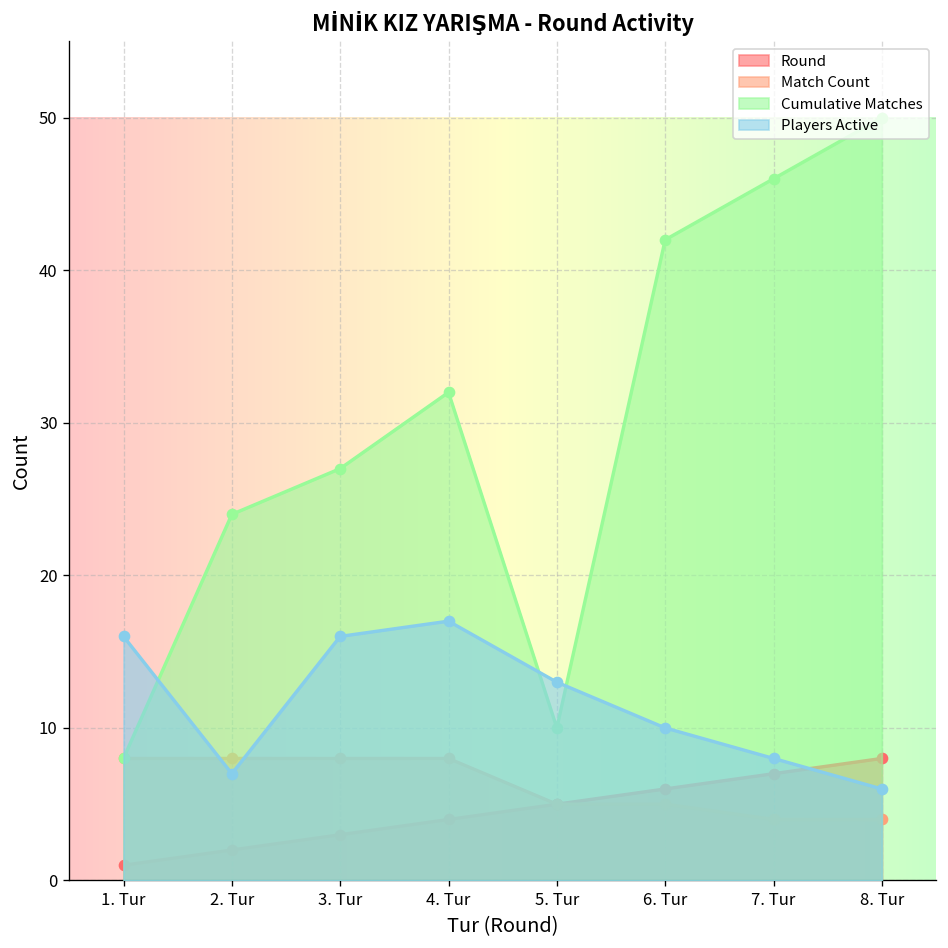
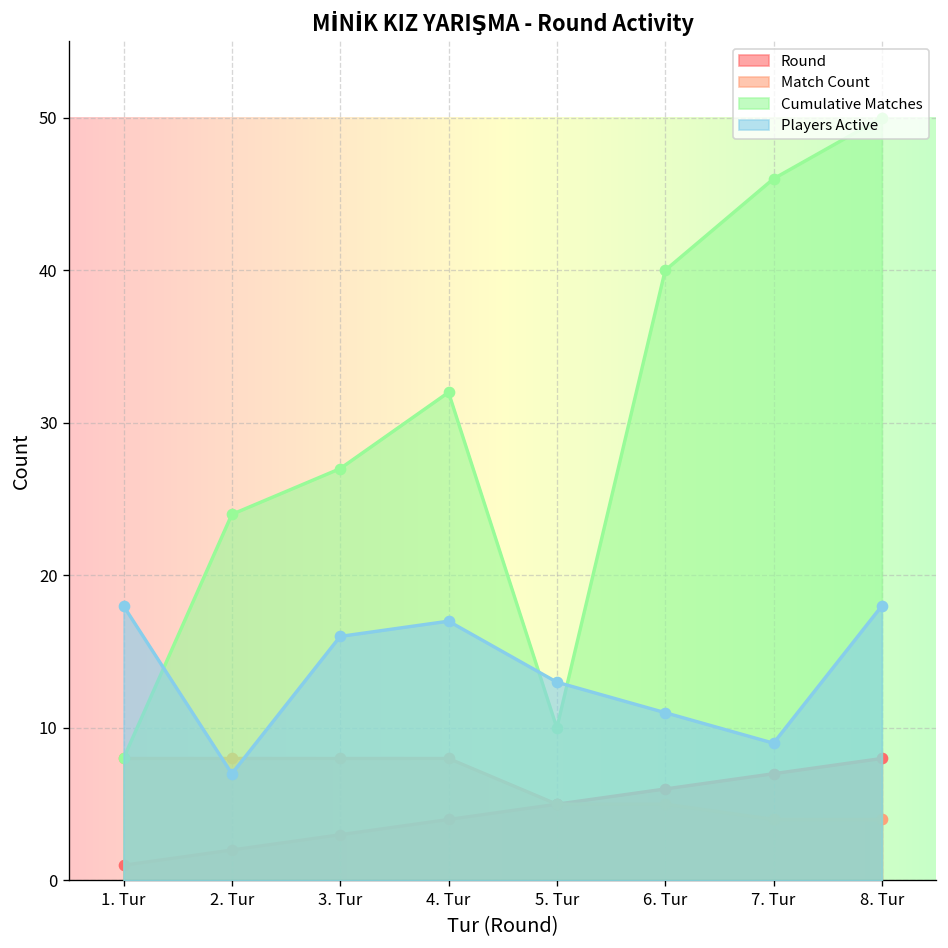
Players Active, 1. Tur: 16 -> 18
Cumulative Matches, 6. Tur: 42 -> 40
Players Active, 6. Tur: 10 -> 11
Players Active, 7. Tur: 8 -> 9
Players Active, 8. Tur: 6 -> 18
